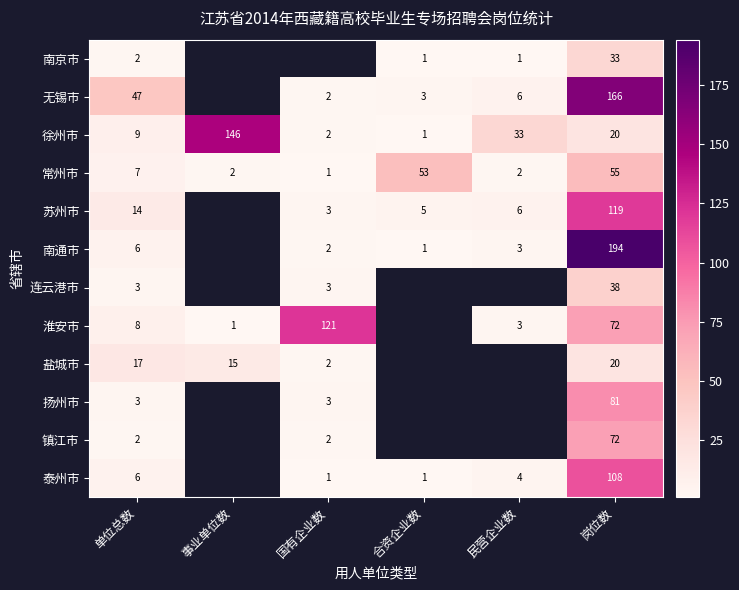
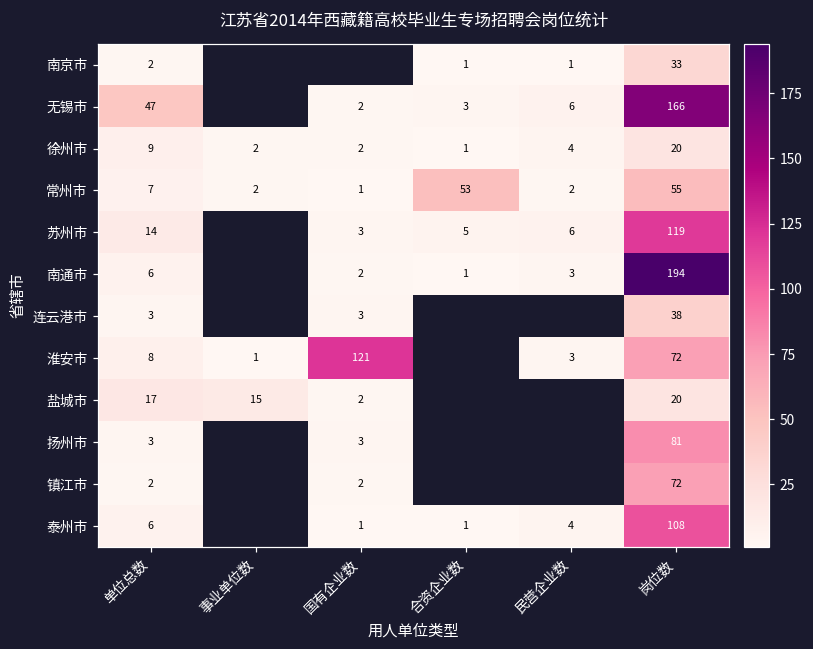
徐州市, 事业单位数: 146 -> 2
徐州市, 民营企业数: 33 -> 4
